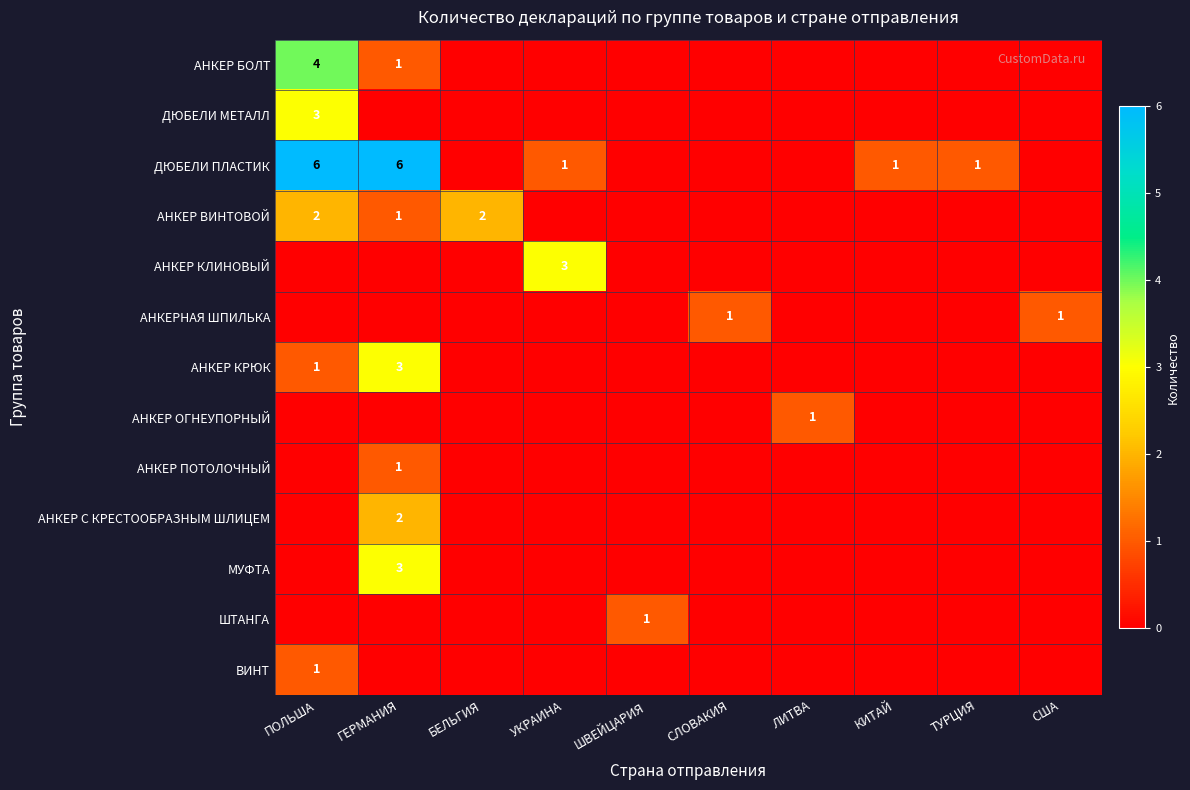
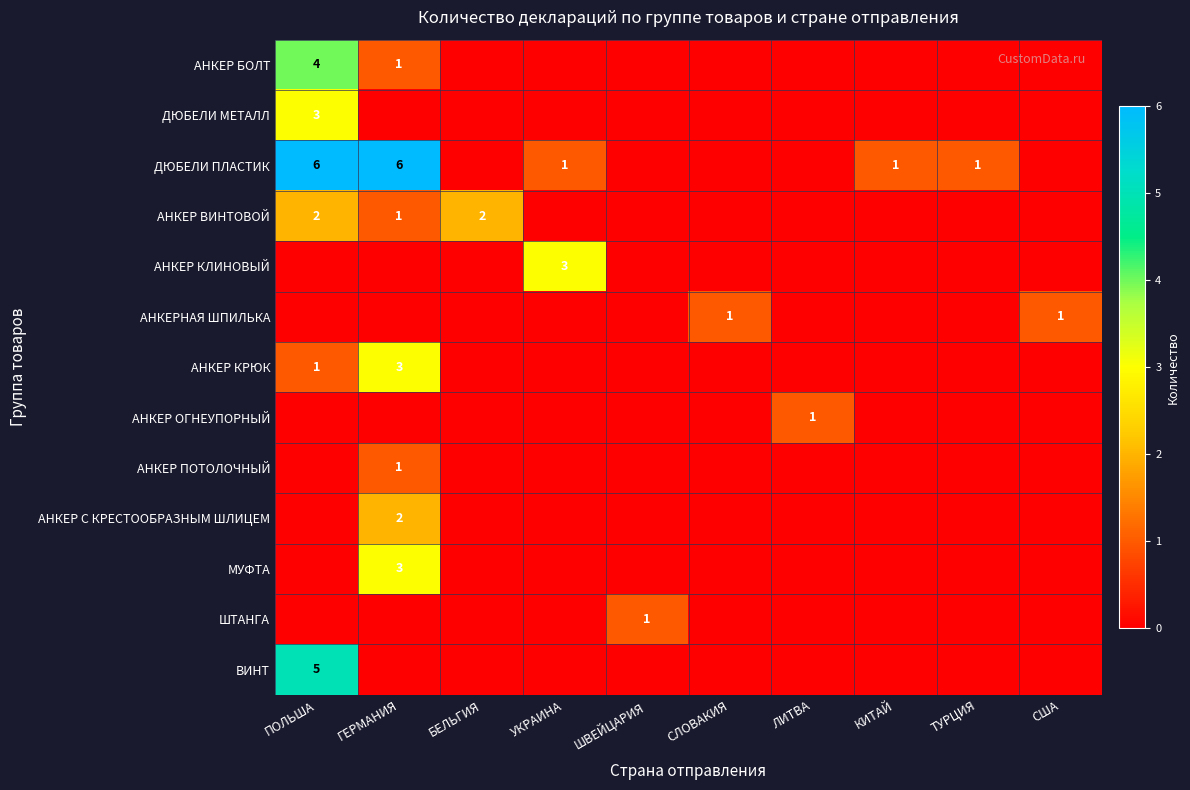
ВИНТ, ПОЛЬША: 1 -> 5
